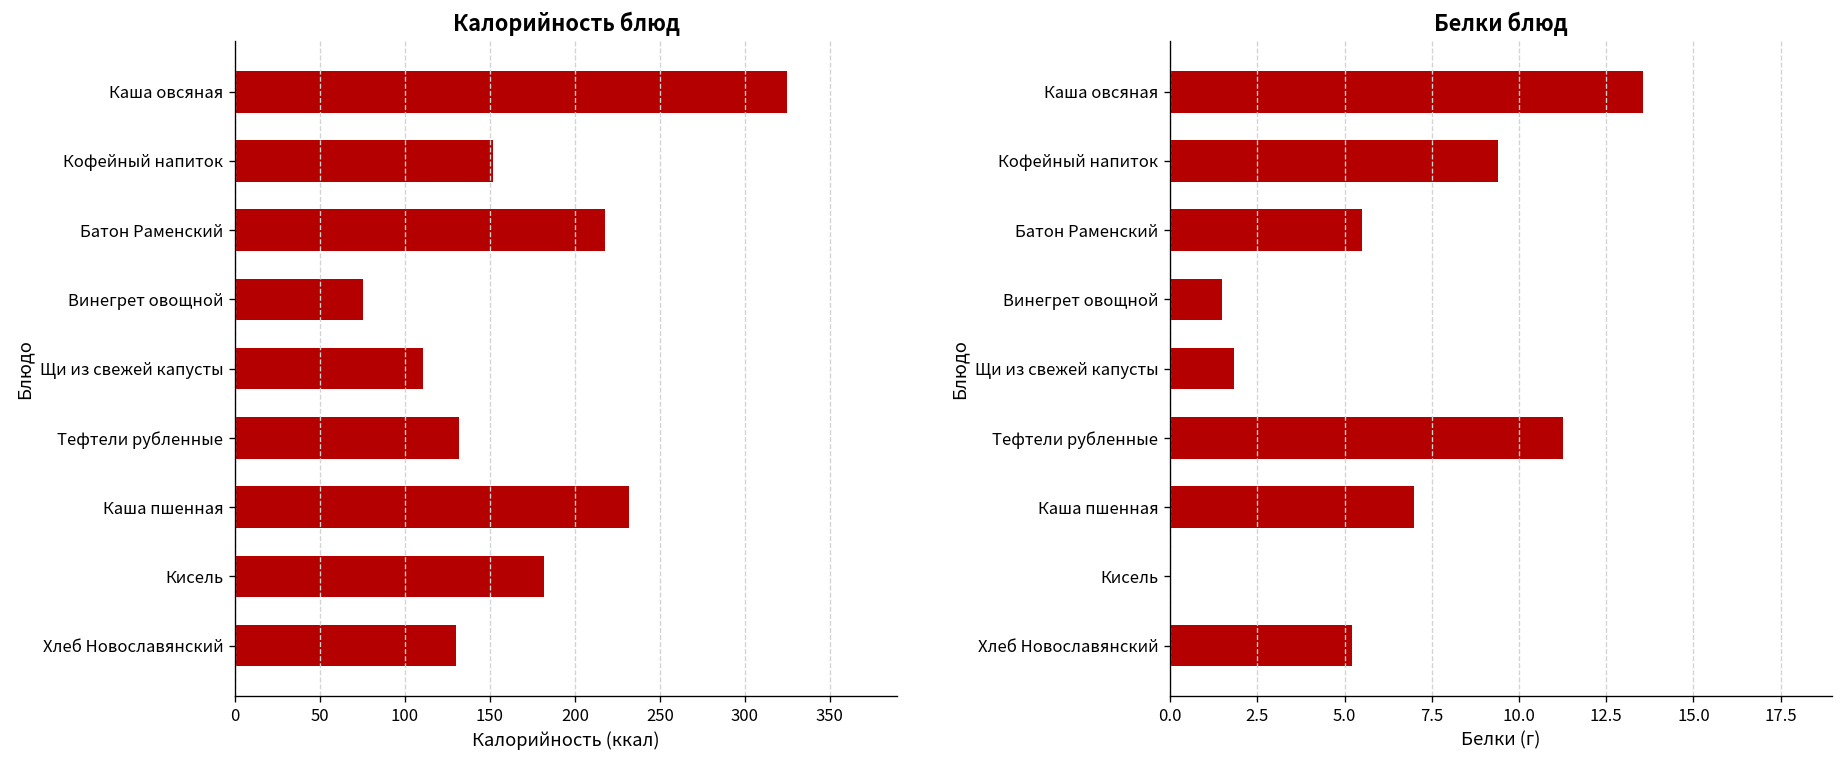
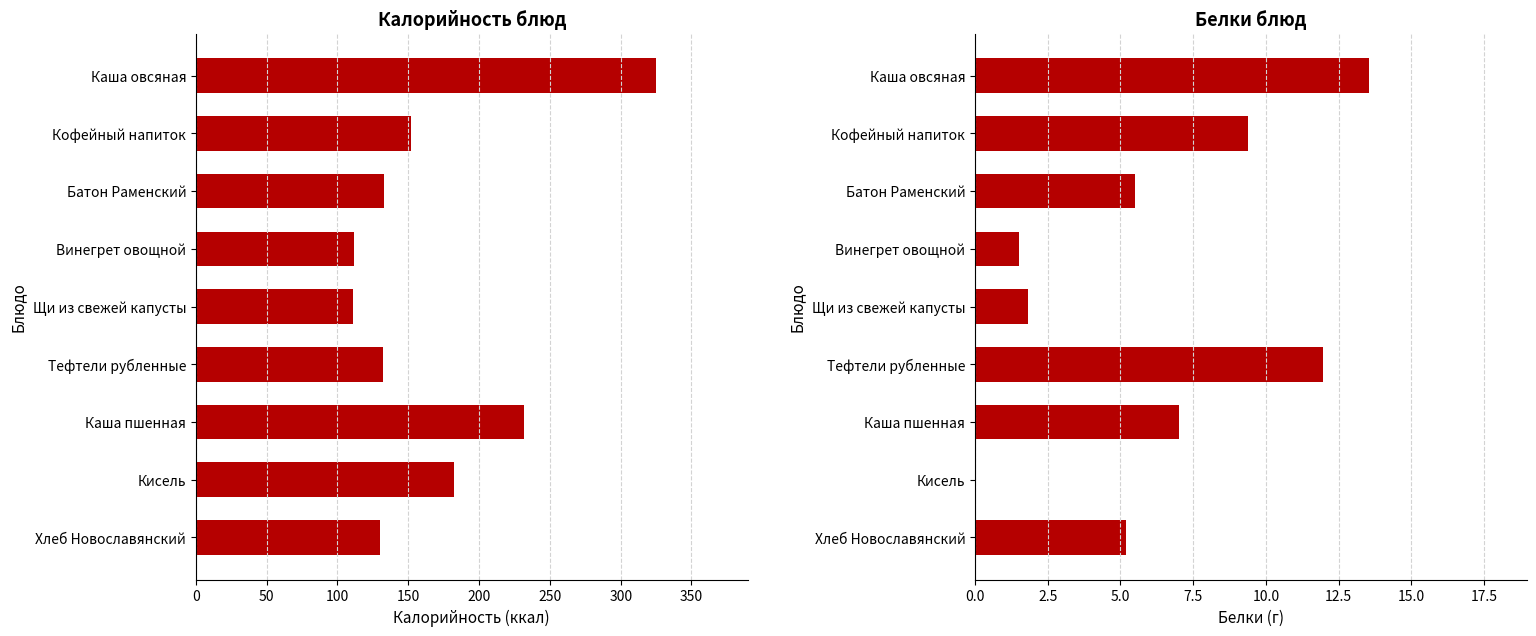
Калорийность блюд, Батон Раменский: 218 -> 133
Калорийность блюд, Винегрет овощной: 75 -> 112
Белки блюд, Тефтели рубленные: 11.3 -> 12.0
